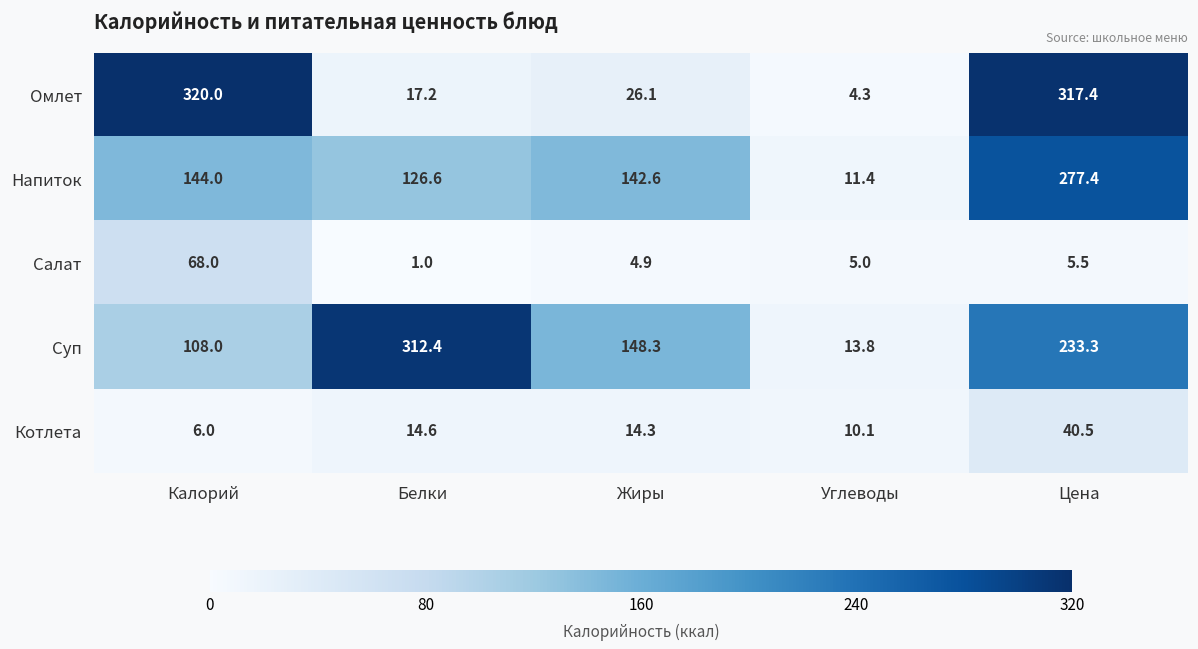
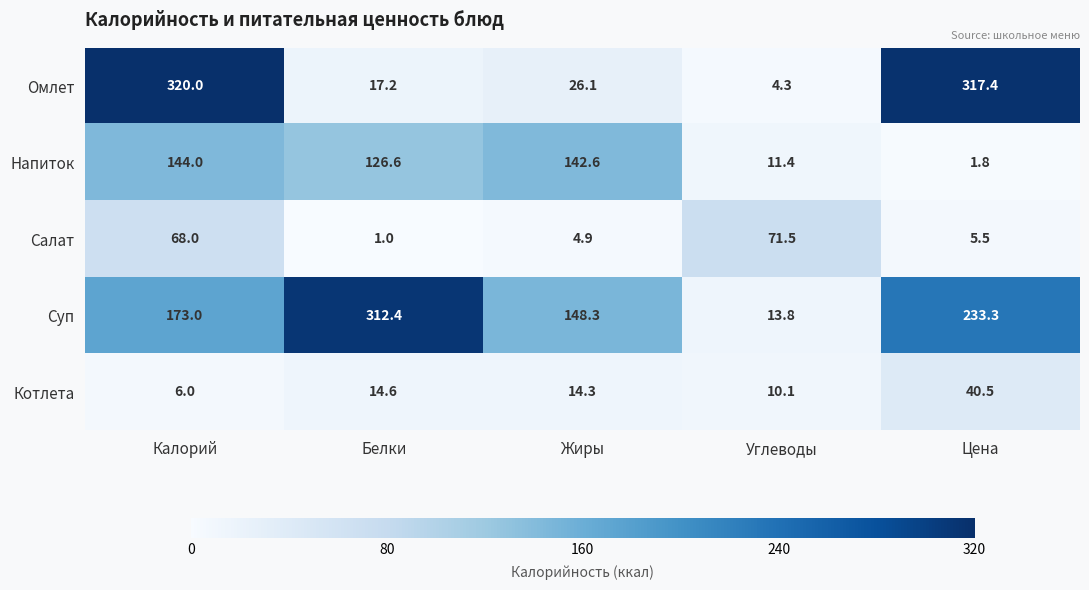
Напиток, Цена: 277.4 -> 1.8
Салат, Углеводы: 5.0 -> 71.5
Суп, Калорий: 108.0 -> 173.0
